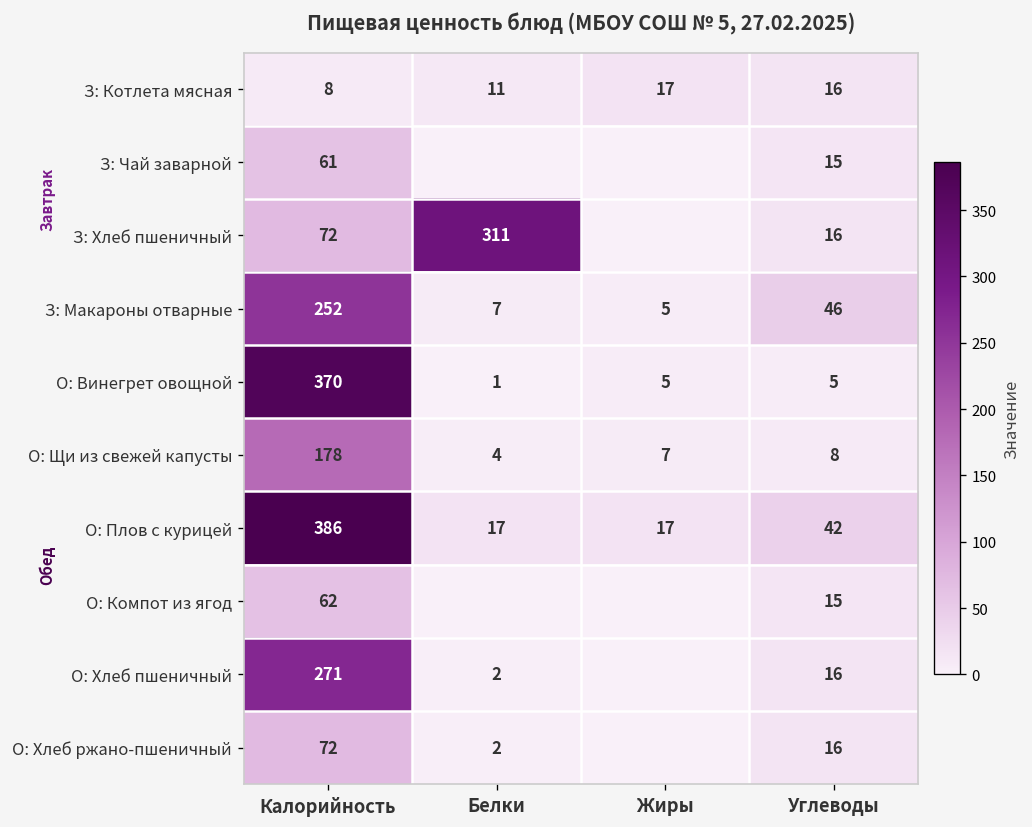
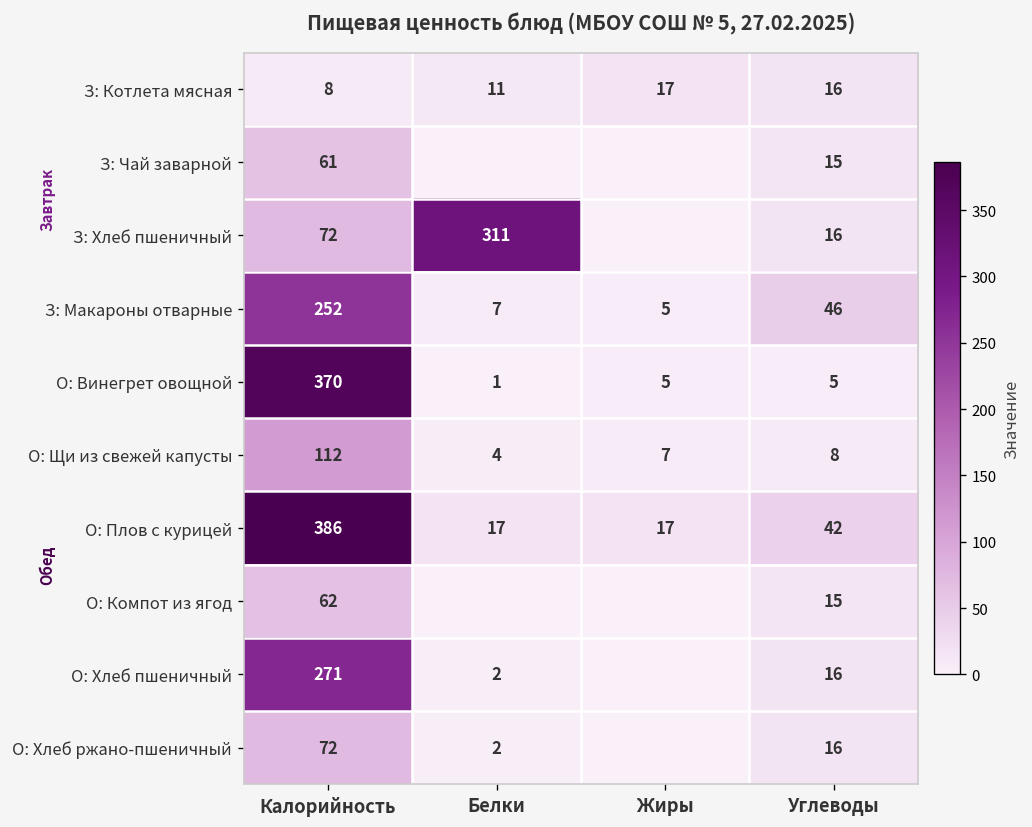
О: Щи из свежей капусты, Калорийность: 178 -> 112
